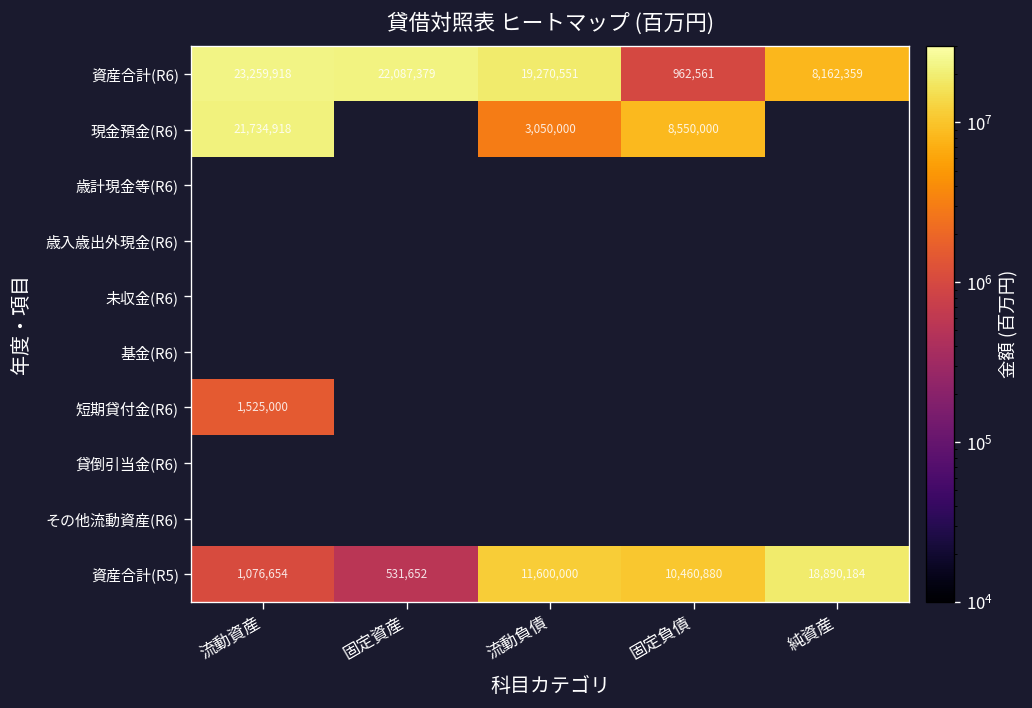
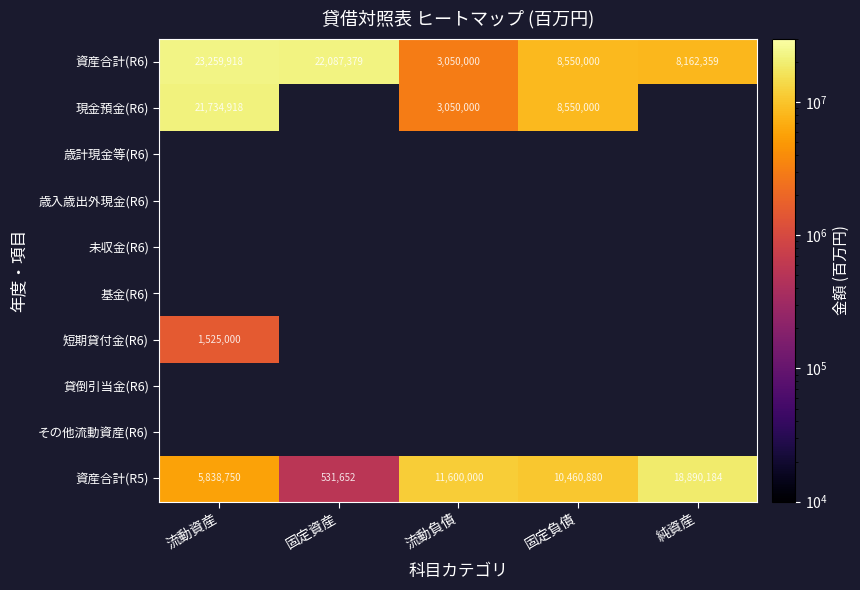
資産合計(R6), 流動負債: 19,270,551 -> 3,050,000
資産合計(R6), 固定負債: 962,561 -> 8,550,000
資産合計(R5), 流動資産: 1,076,654 -> 5,838,750
